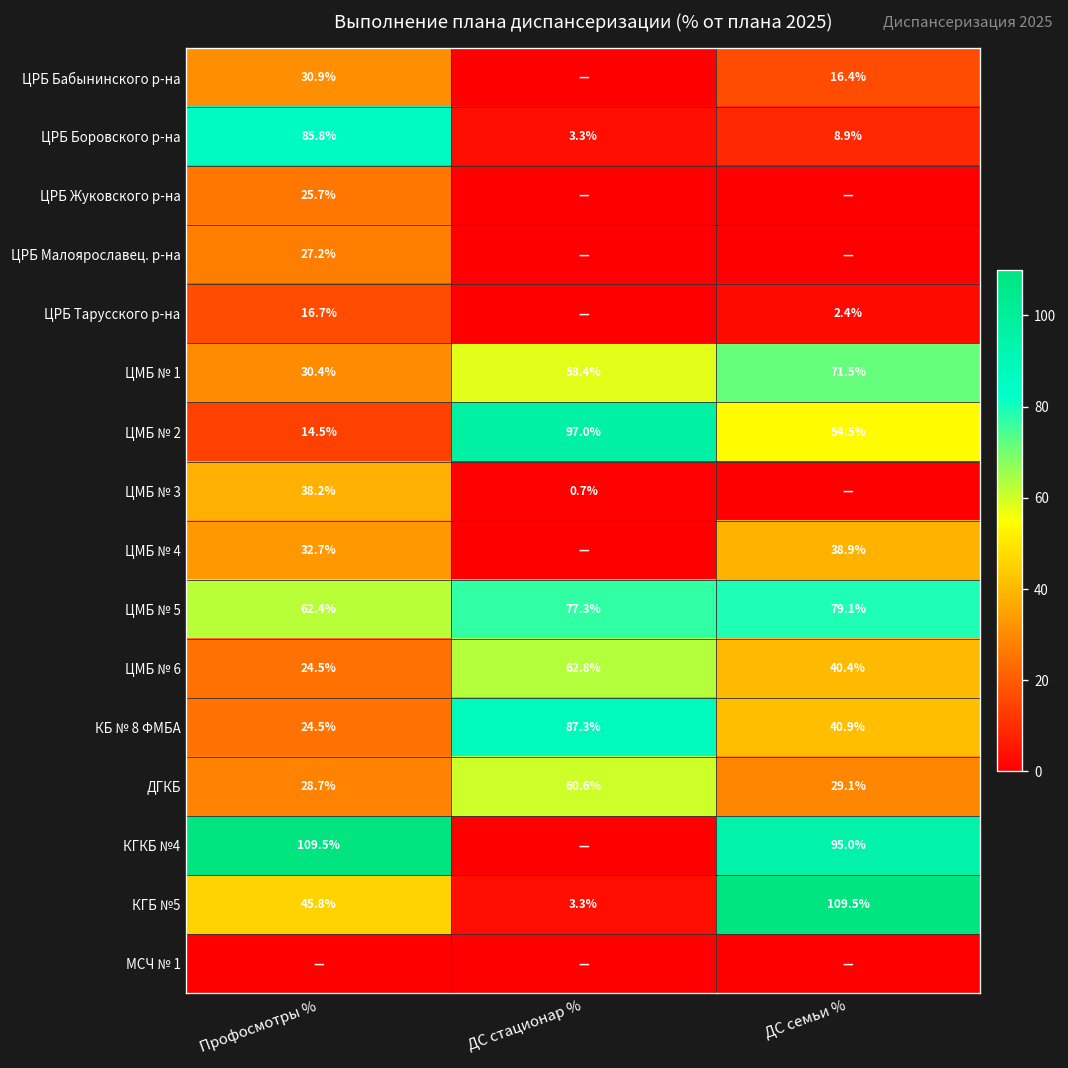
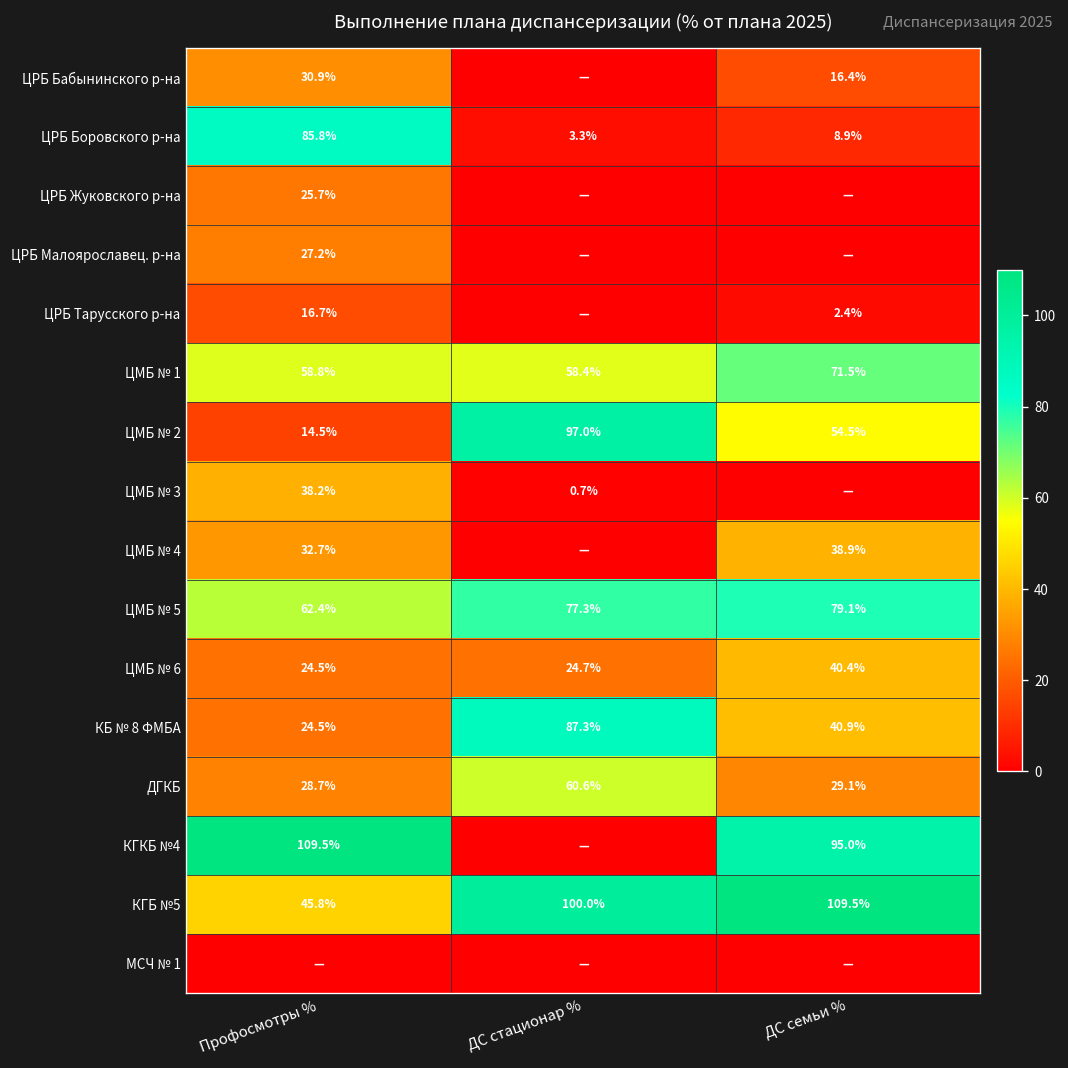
ЦМБ № 1, Профосмотры %: 30.4% -> 58.8%
ЦМБ № 6, ДС стационар %: 62.8% -> 24.7%
КГБ №5, ДС стационар %: 3.3% -> 100.0%
